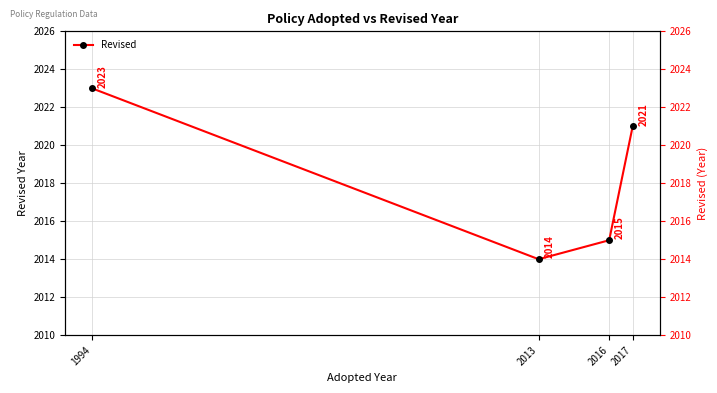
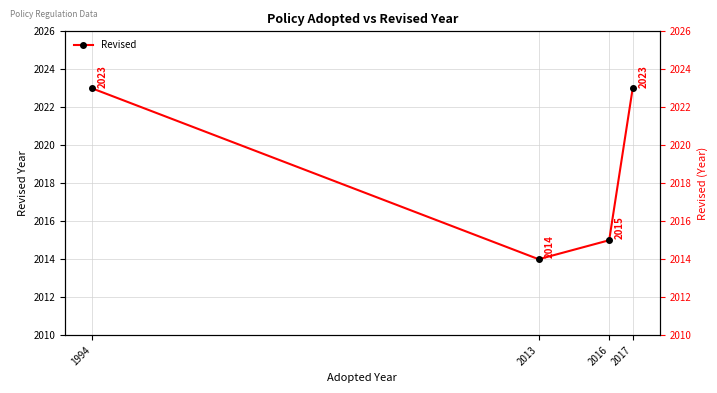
2017: 2021 -> 2023
